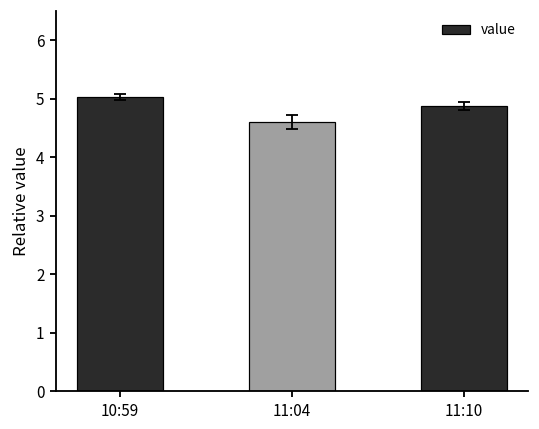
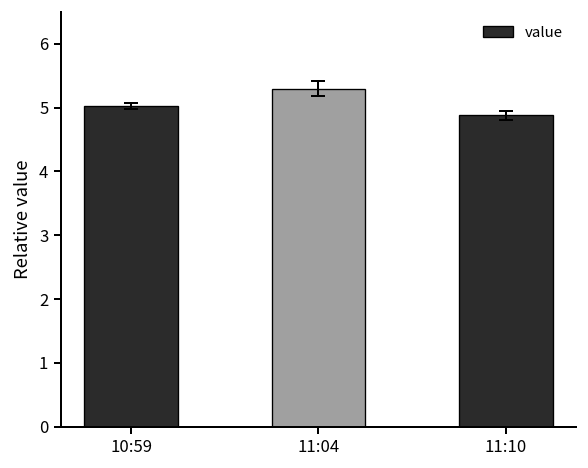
value, 11:04: 4.6 -> 5.3
